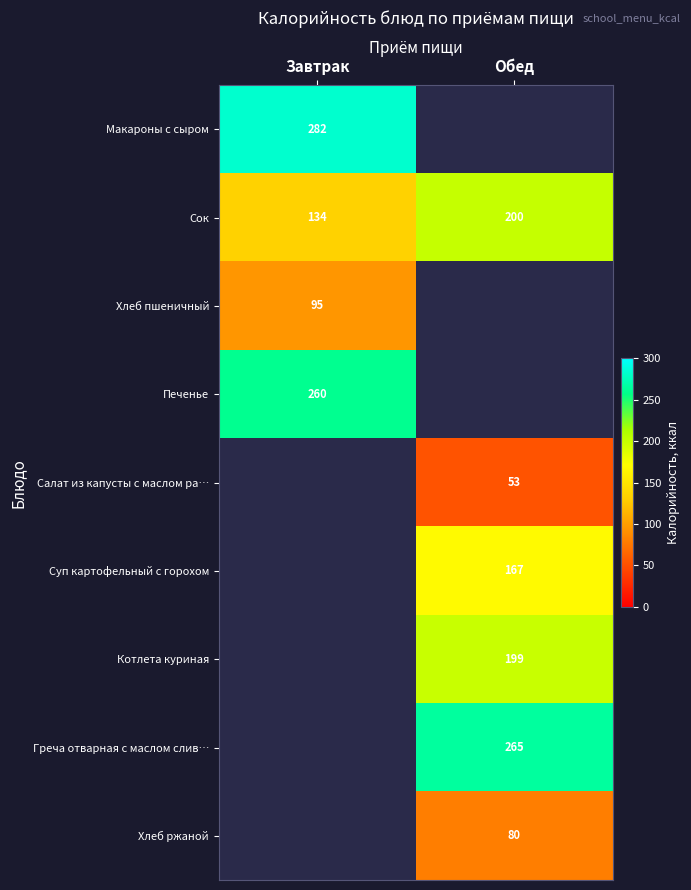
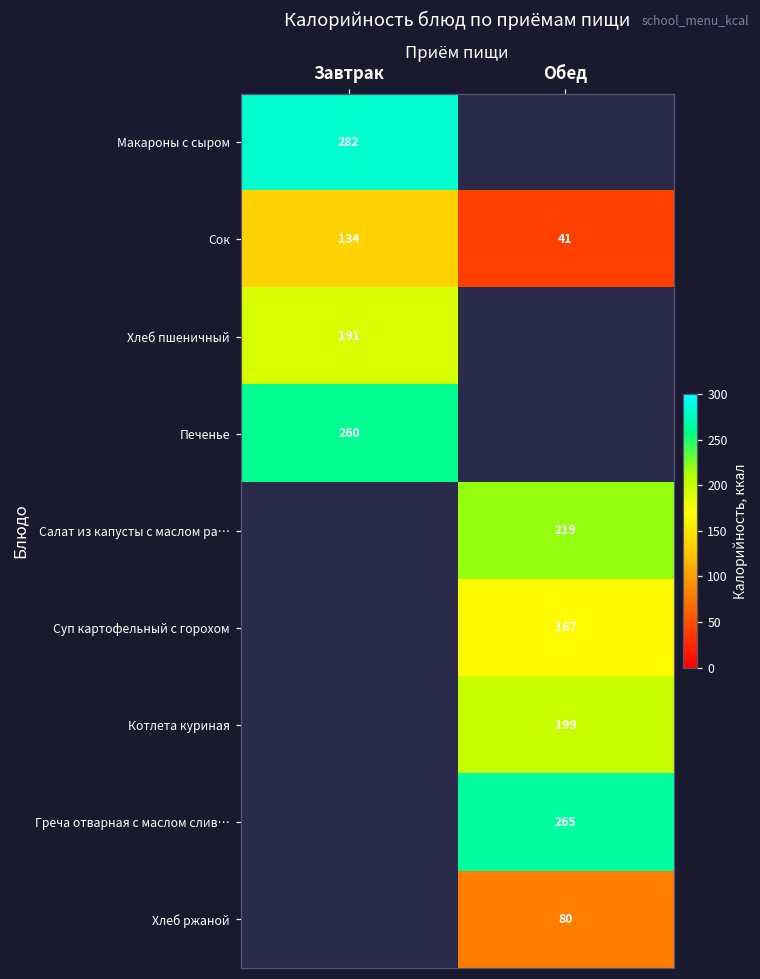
Сок, Обед: 200 -> 41
Хлеб пшеничный, Завтрак: 95 -> 191
Салат из капусты с маслом ра…, Обед: 53 -> 219
